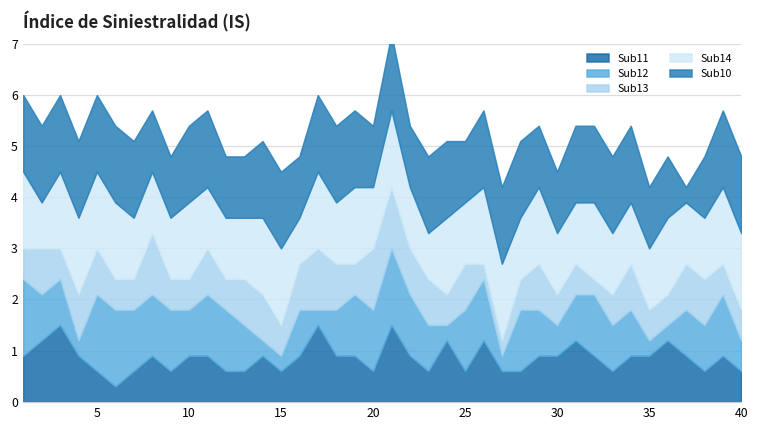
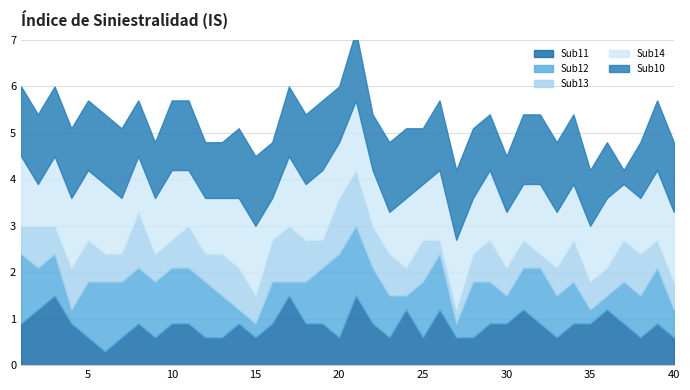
Sub12, 5: 1.5 -> 1.2
Sub12, 10: 0.9 -> 1.2
Sub12, 20: 1.2 -> 1.8
